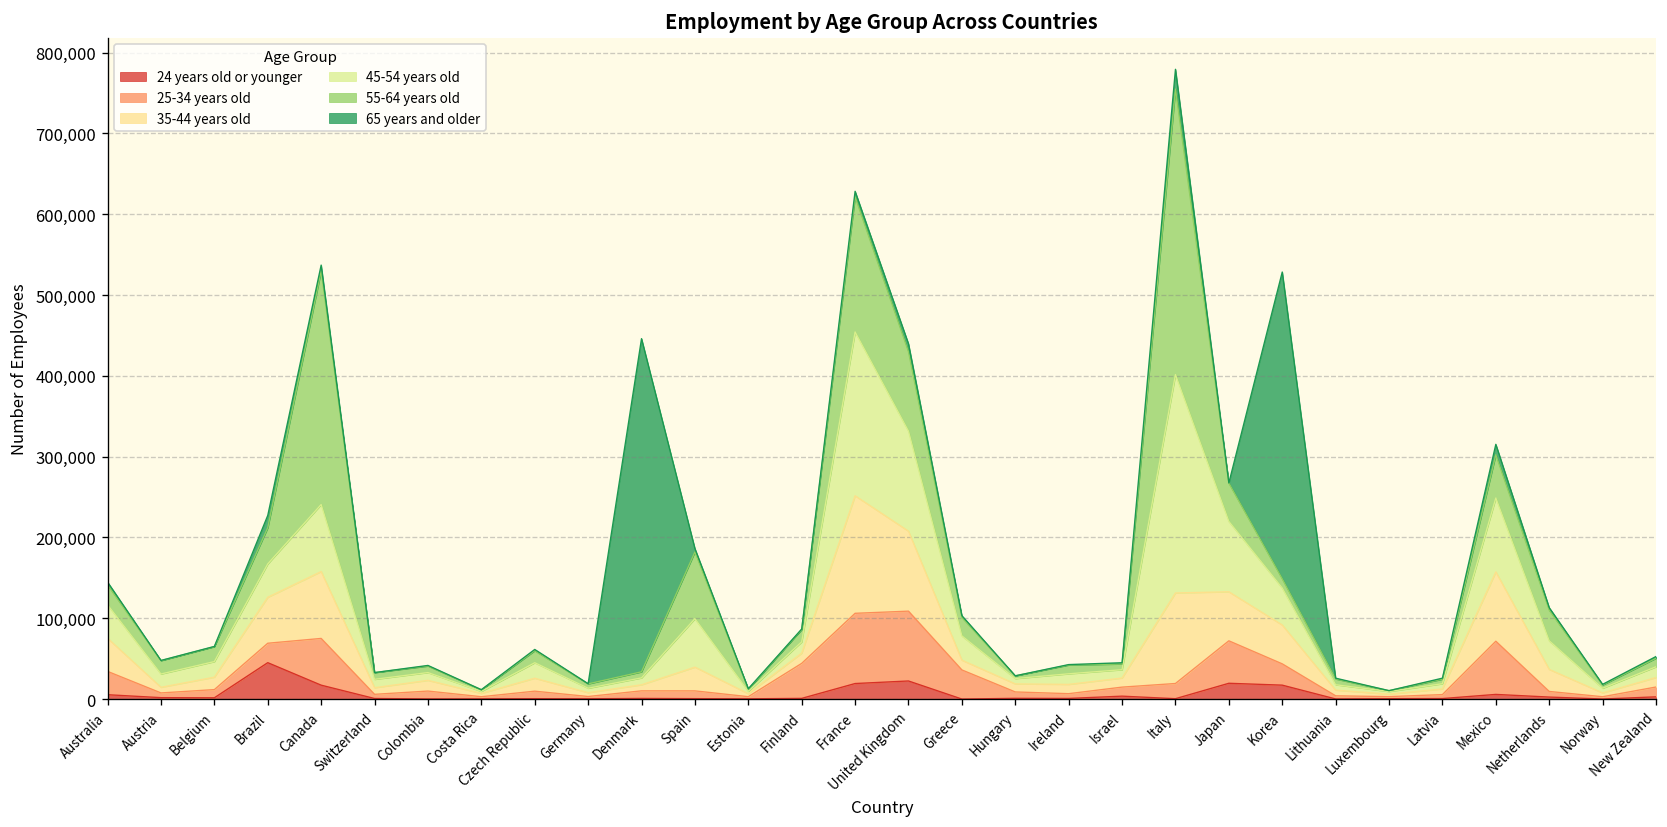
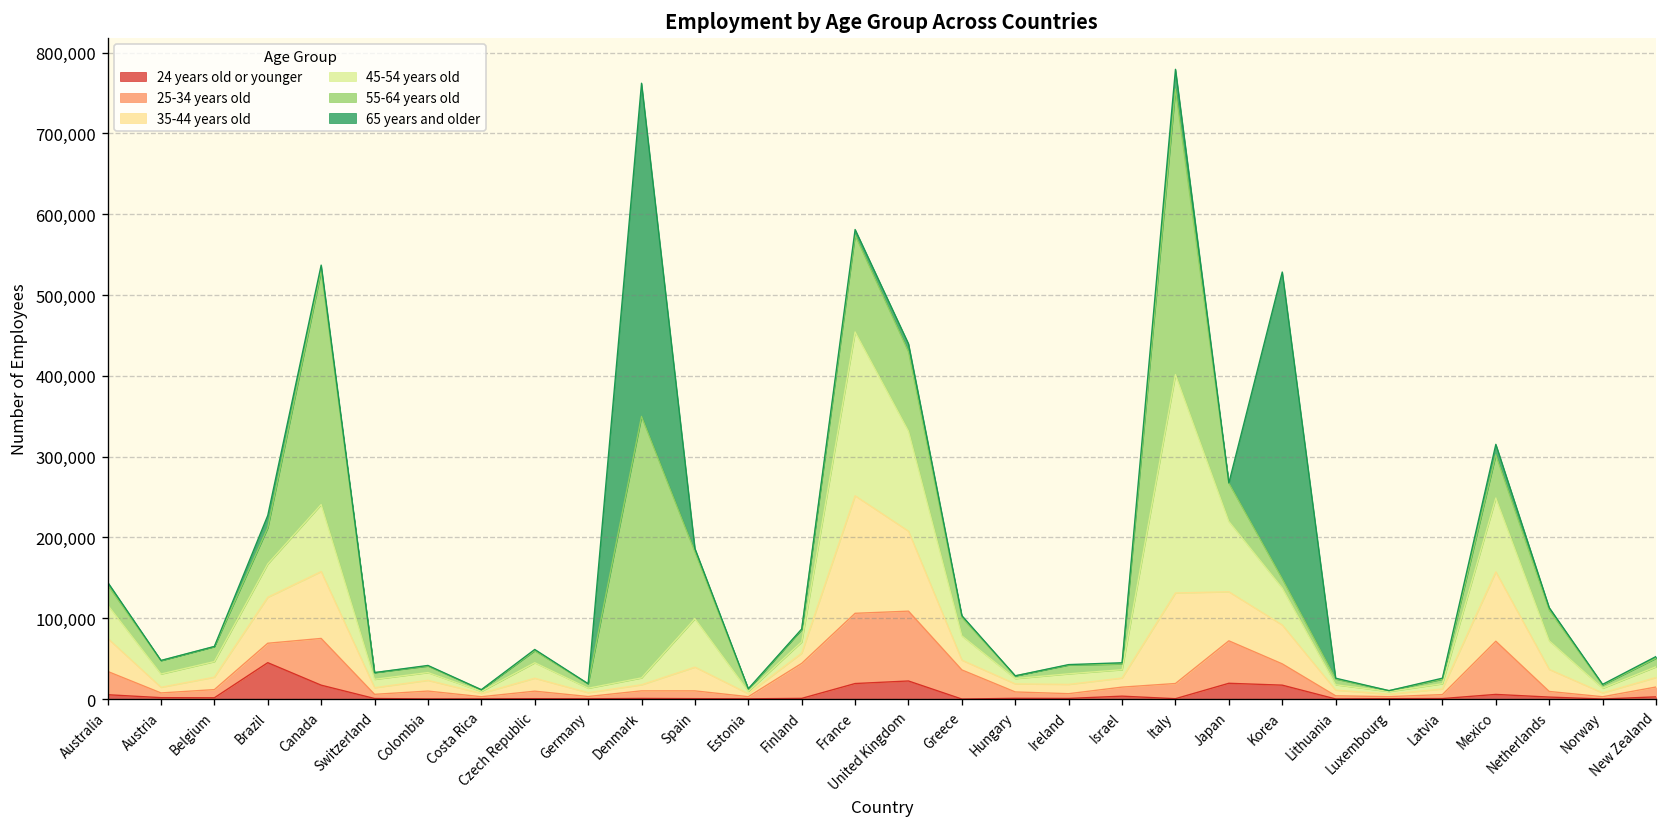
55-64 years old, Denmark: 10,000 -> 320,000
55-64 years old, France: 170,000 -> 120,000
